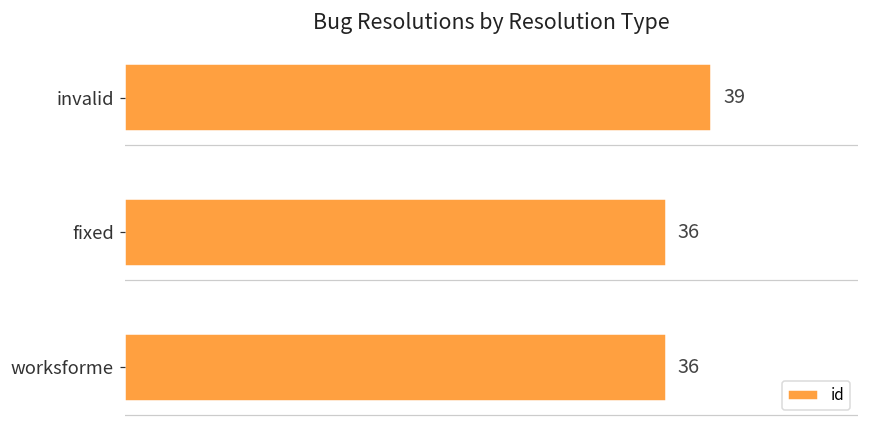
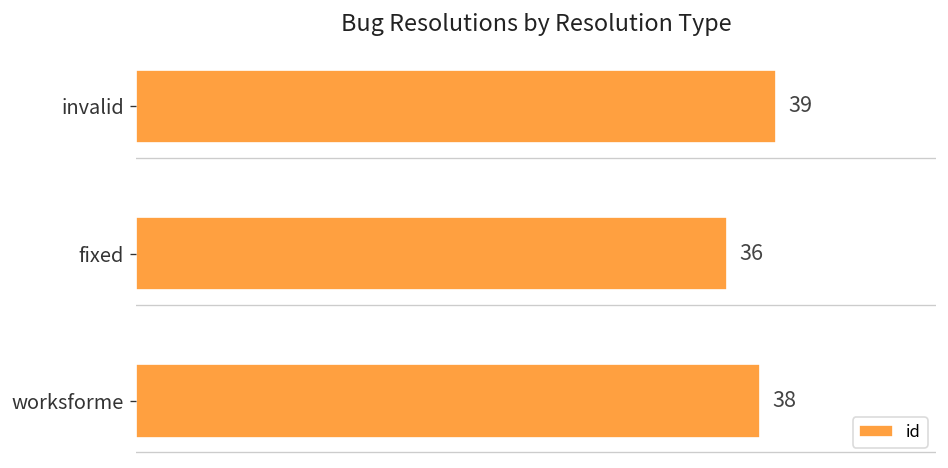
worksforme: 36 -> 38
